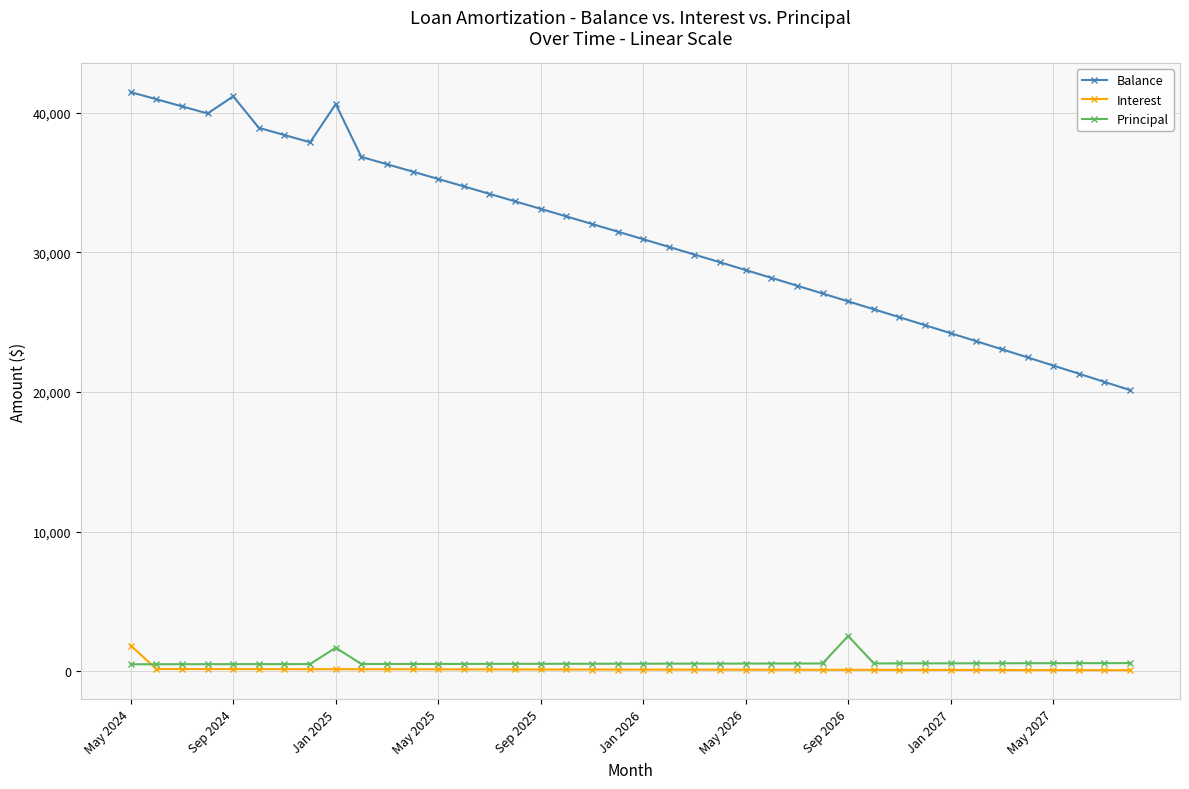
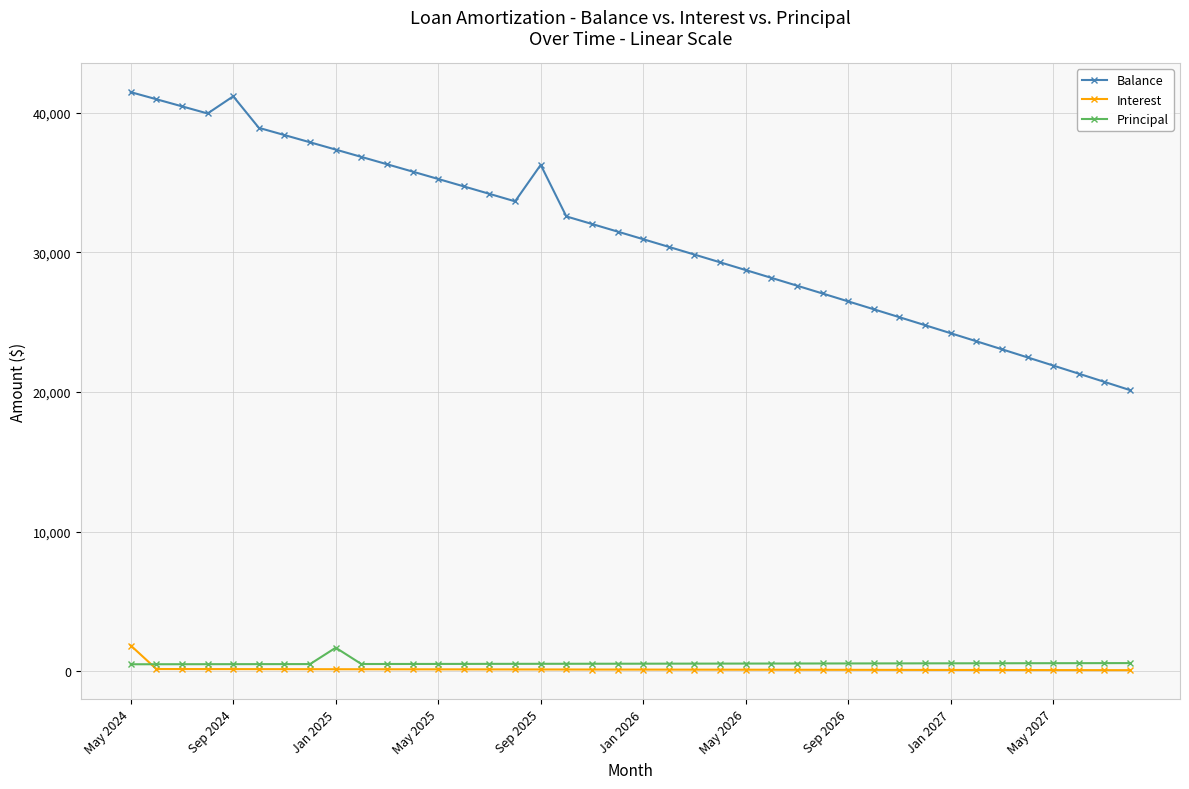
Balance, Jan 2025: 40,600 -> 37,300
Balance, Sep 2025: 33,100 -> 36,300
Principal, Sep 2026: 2,500 -> 600
